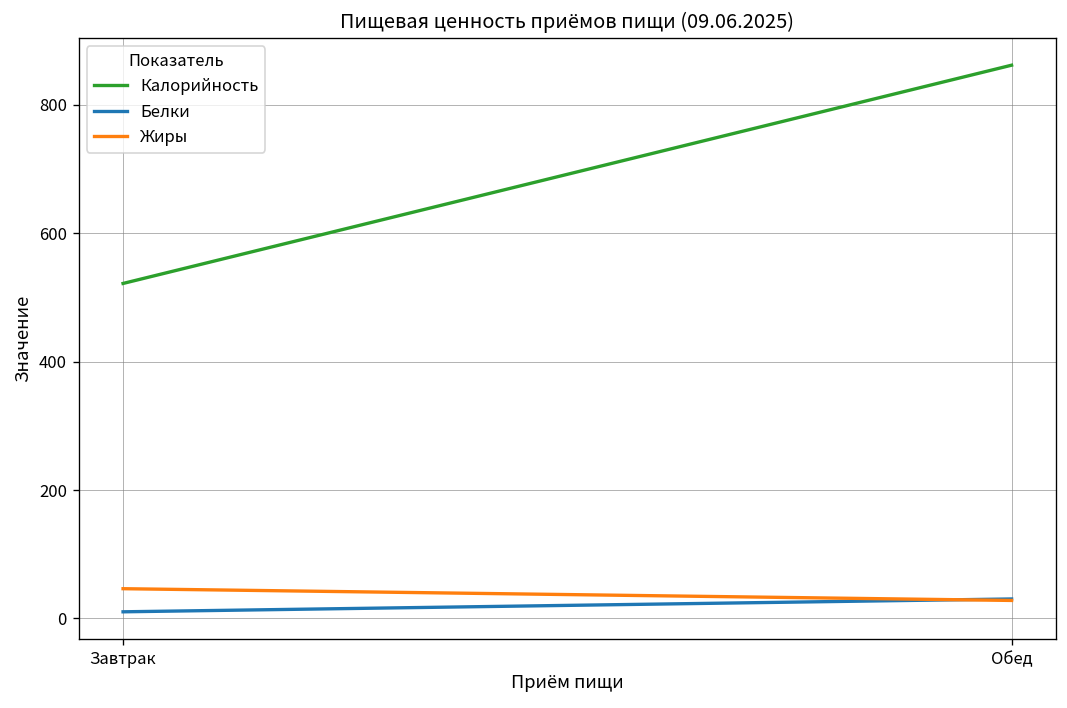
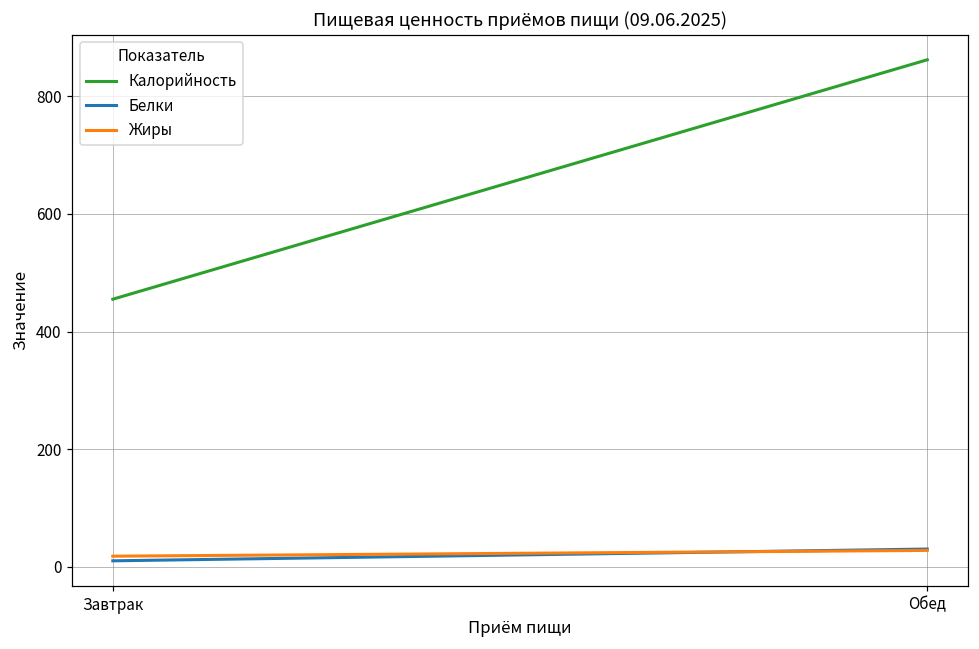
Калорийность, Завтрак: 520 -> 450
Жиры, Завтрак: 50 -> 20
